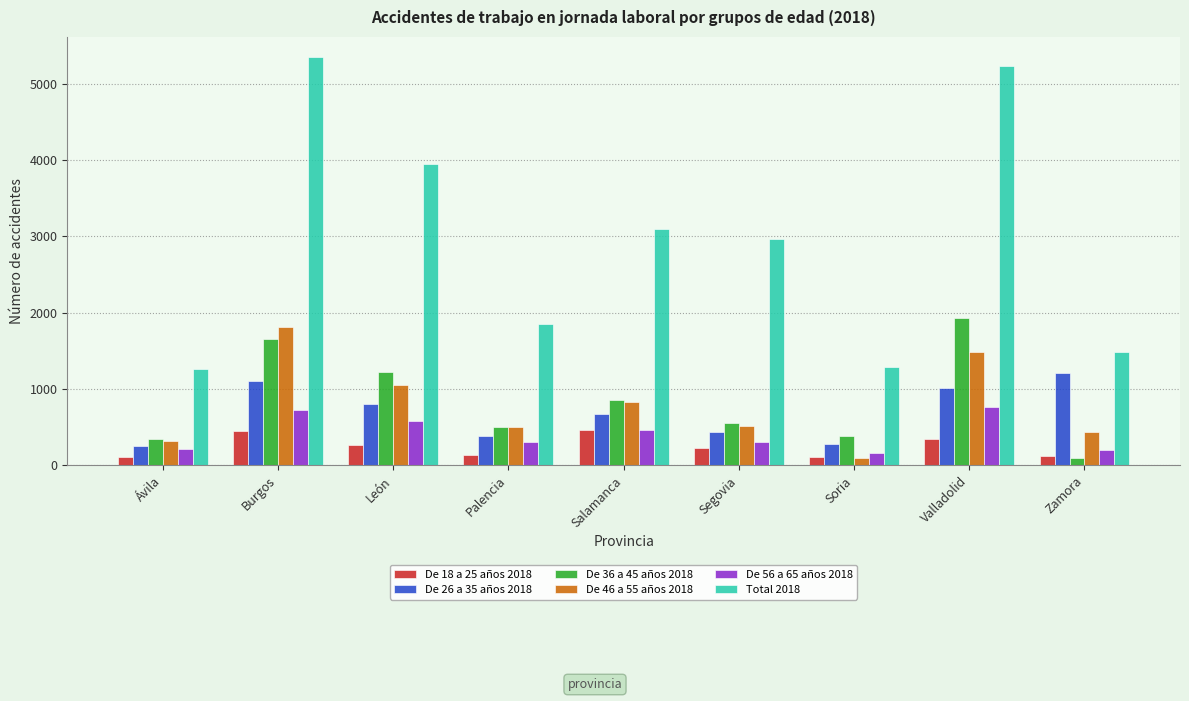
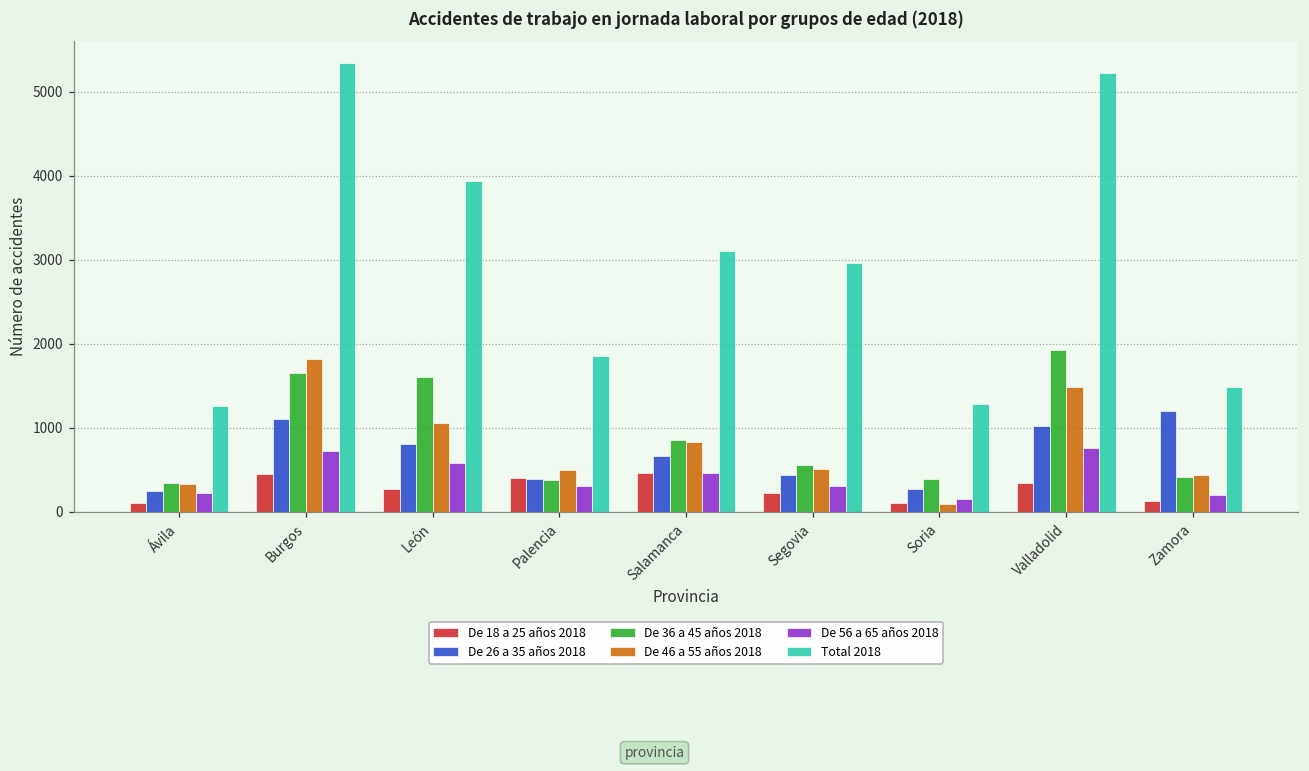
De 36 a 45 años 2018, León: 1200 -> 1600
De 18 a 25 años 2018, Palencia: 100 -> 400
De 36 a 45 años 2018, Palencia: 500 -> 400
De 36 a 45 años 2018, Zamora: 100 -> 400
